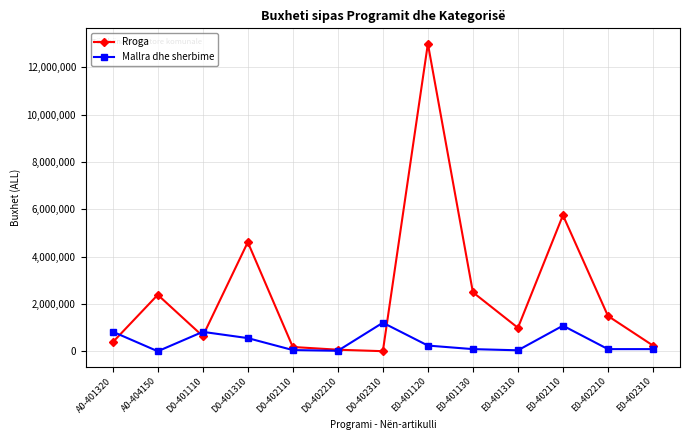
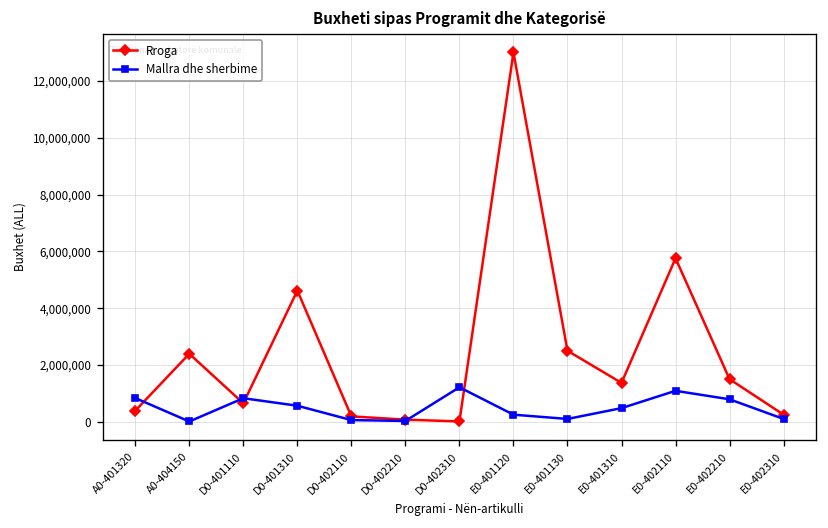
Rroga, E0-401310: 1,000,000 -> 1,400,000
Mallra dhe sherbime, E0-401310: 100,000 -> 500,000
Mallra dhe sherbime, E0-402210: 100,000 -> 800,000
